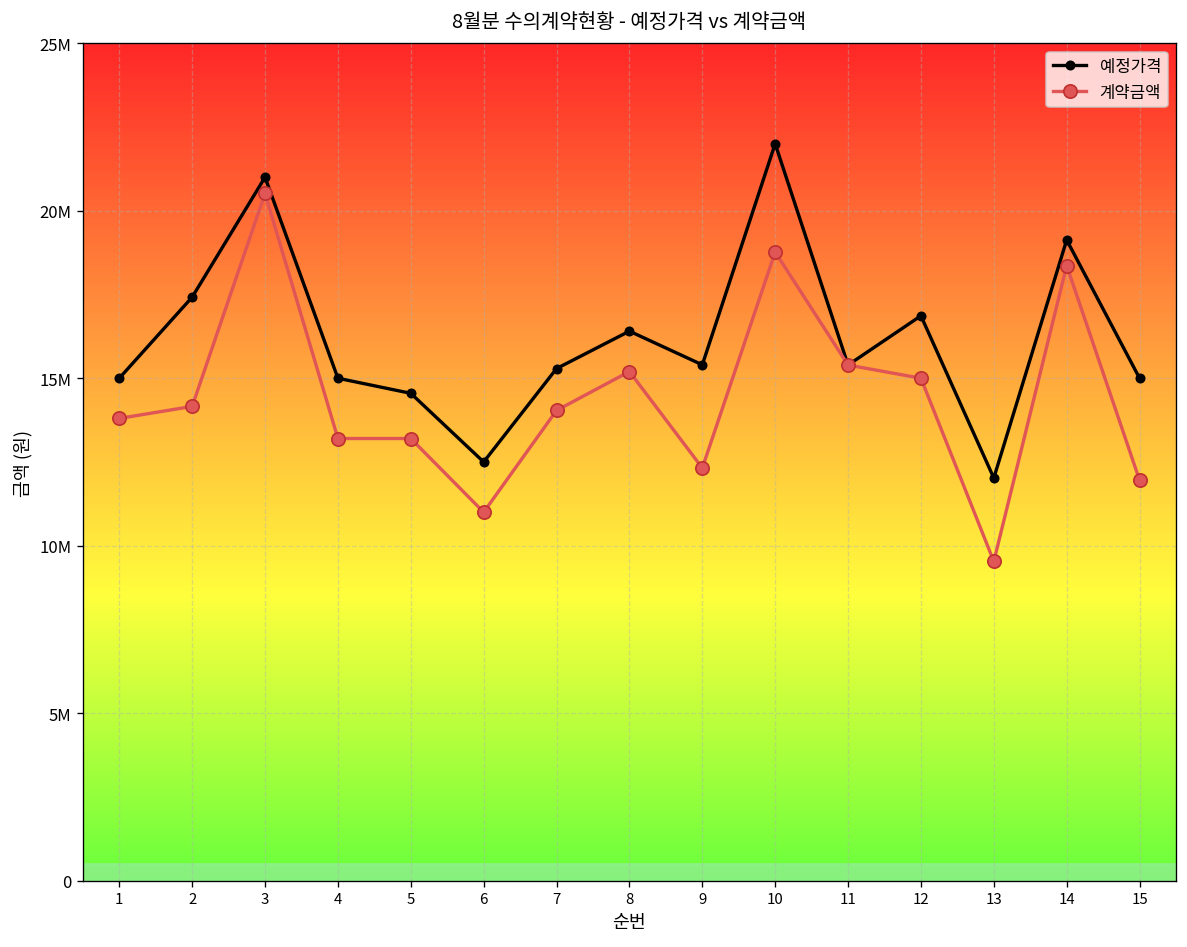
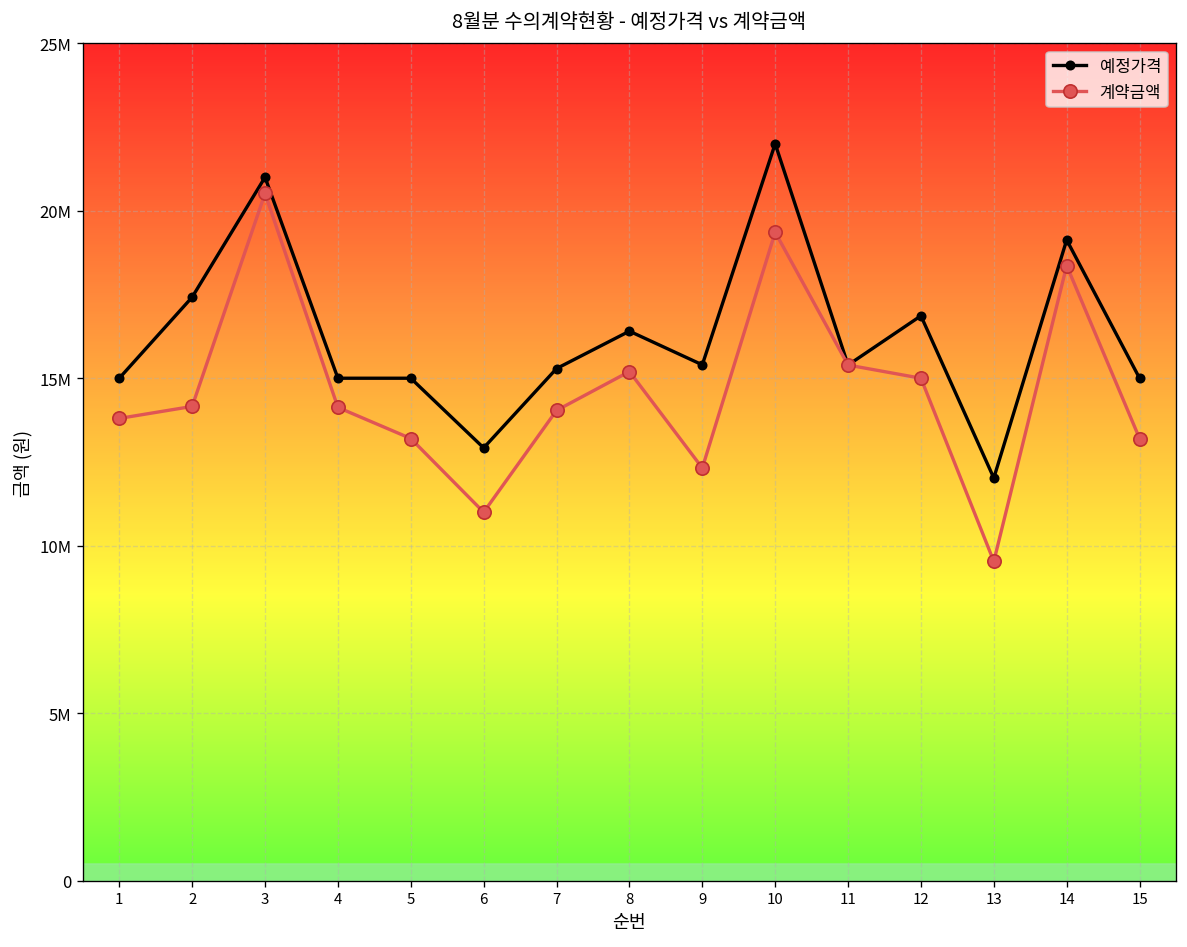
계약금액, 4: 13200000 -> 14100000
예정가격, 5: 14500000 -> 15000000
예정가격, 6: 12500000 -> 12900000
계약금액, 10: 18800000 -> 19400000
계약금액, 15: 12000000 -> 13200000
